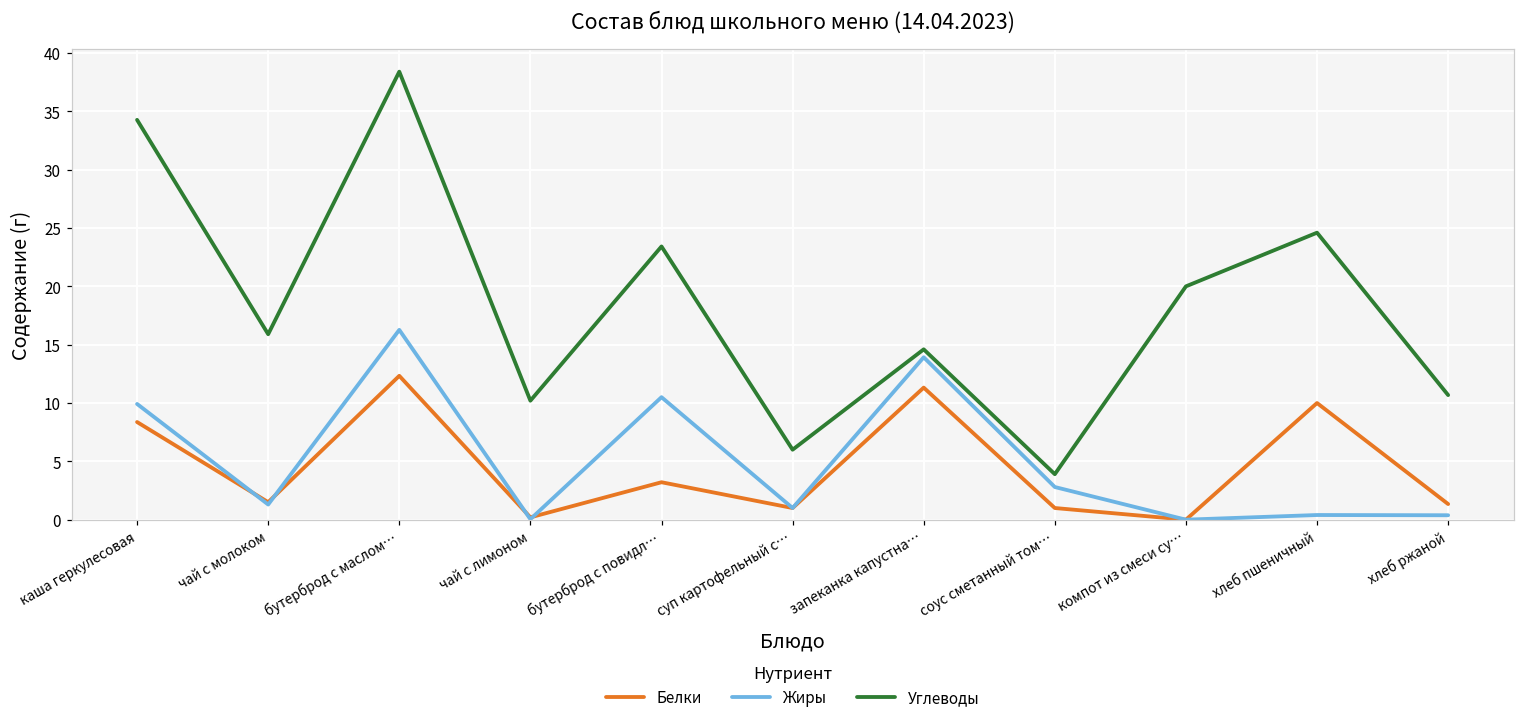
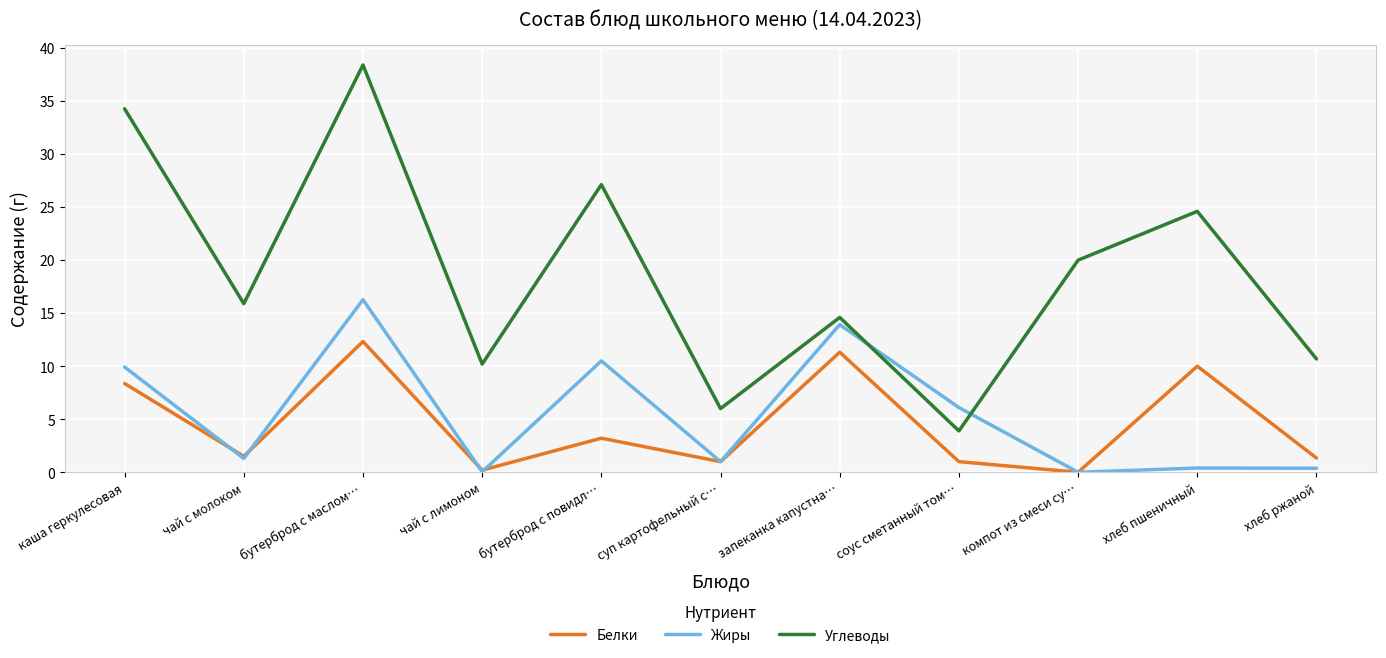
Углеводы, бутерброд с повидл…: 23.4 -> 27.1
Жиры, соус сметанный том…: 2.8 -> 6.1
